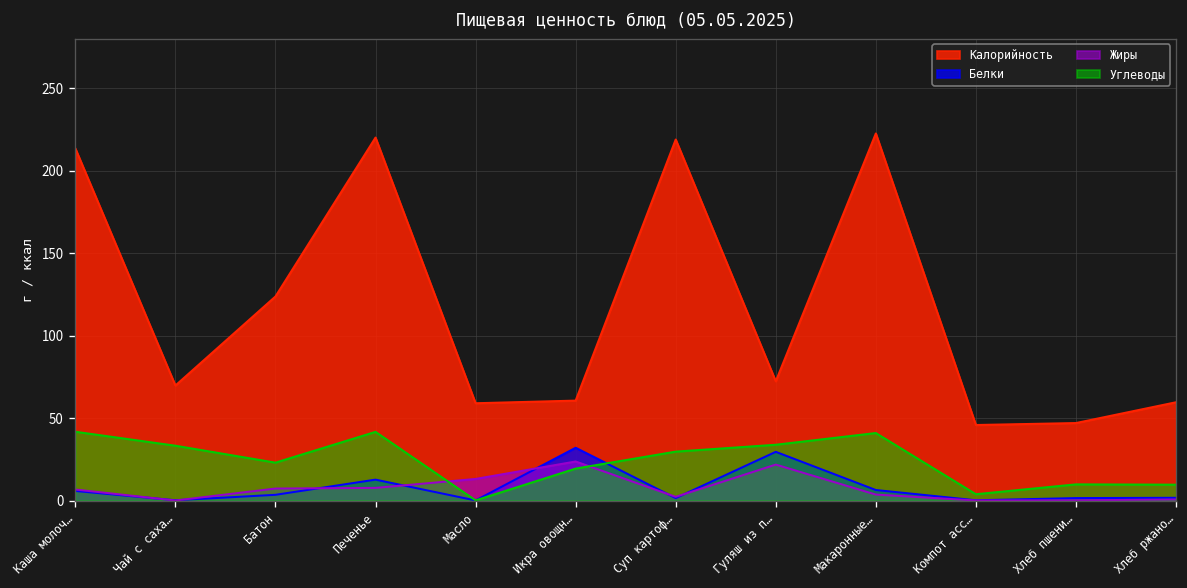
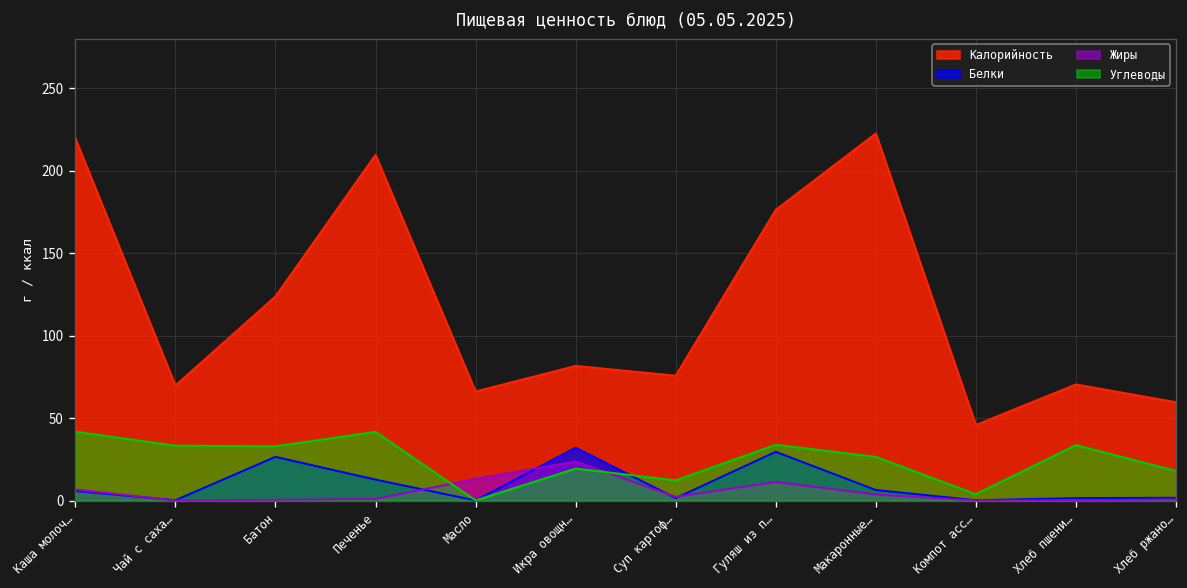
Калорийность, Каша молоч…: 213 -> 219
Белки, Батон: 4 -> 27
Жиры, Батон: 7 -> 1
Углеводы, Батон: 23 -> 33
Калорийность, Печенье: 220 -> 210
Жиры, Печенье: 8 -> 1
Калорийность, Масло: 59 -> 66
Калорийность, Икра овощн…: 61 -> 82
Калорийность, Суп картоф…: 219 -> 76
Углеводы, Суп картоф…: 30 -> 12
Калорийность, Гуляш из п…: 72 -> 176
Жиры, Гуляш из п…: 22 -> 11
Углеводы, Макаронные…: 41 -> 26
Калорийность, Хлеб пшени…: 47 -> 70
Углеводы, Хлеб пшени…: 10 -> 34
Углеводы, Хлеб ржано…: 10 -> 18
